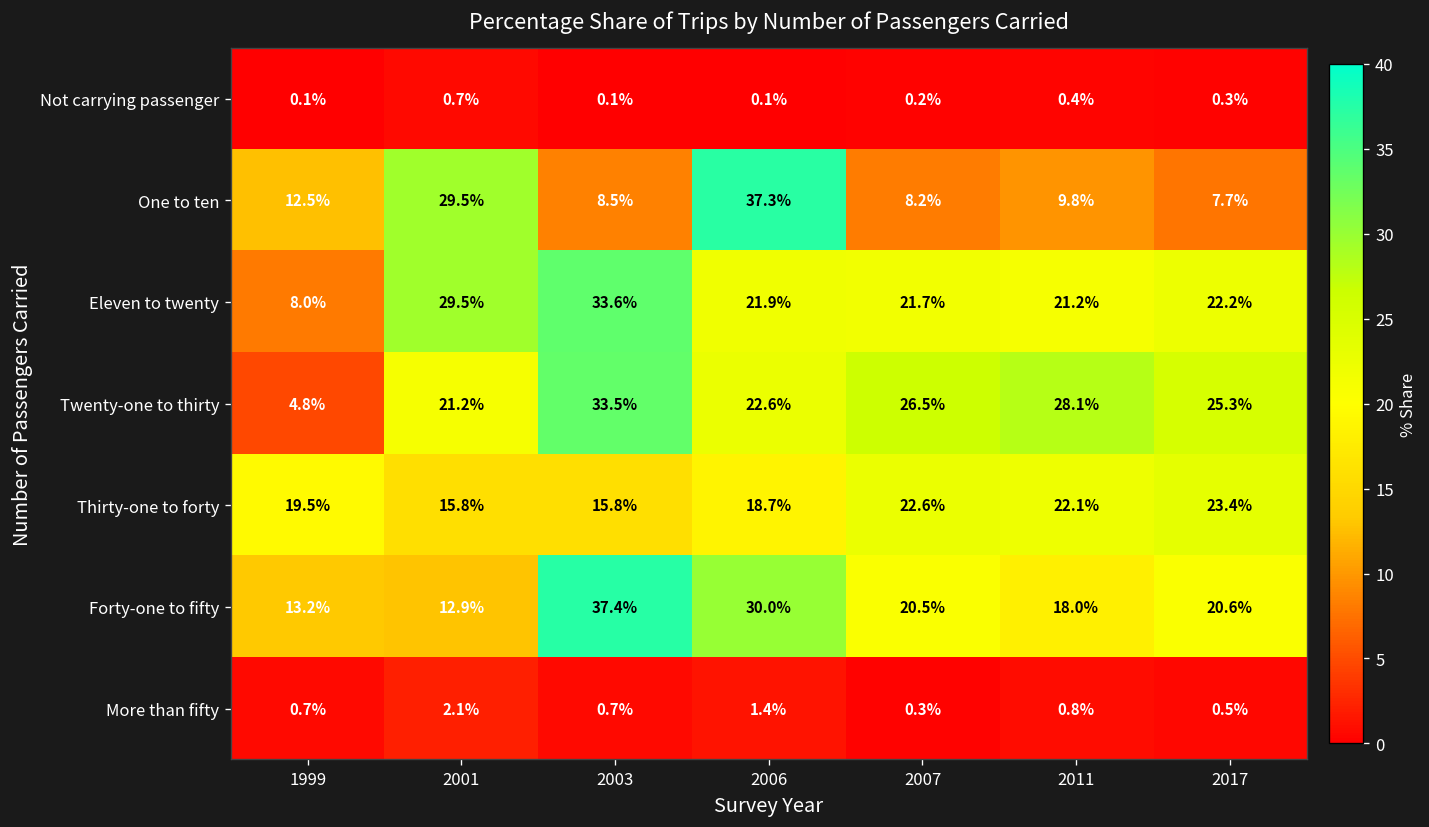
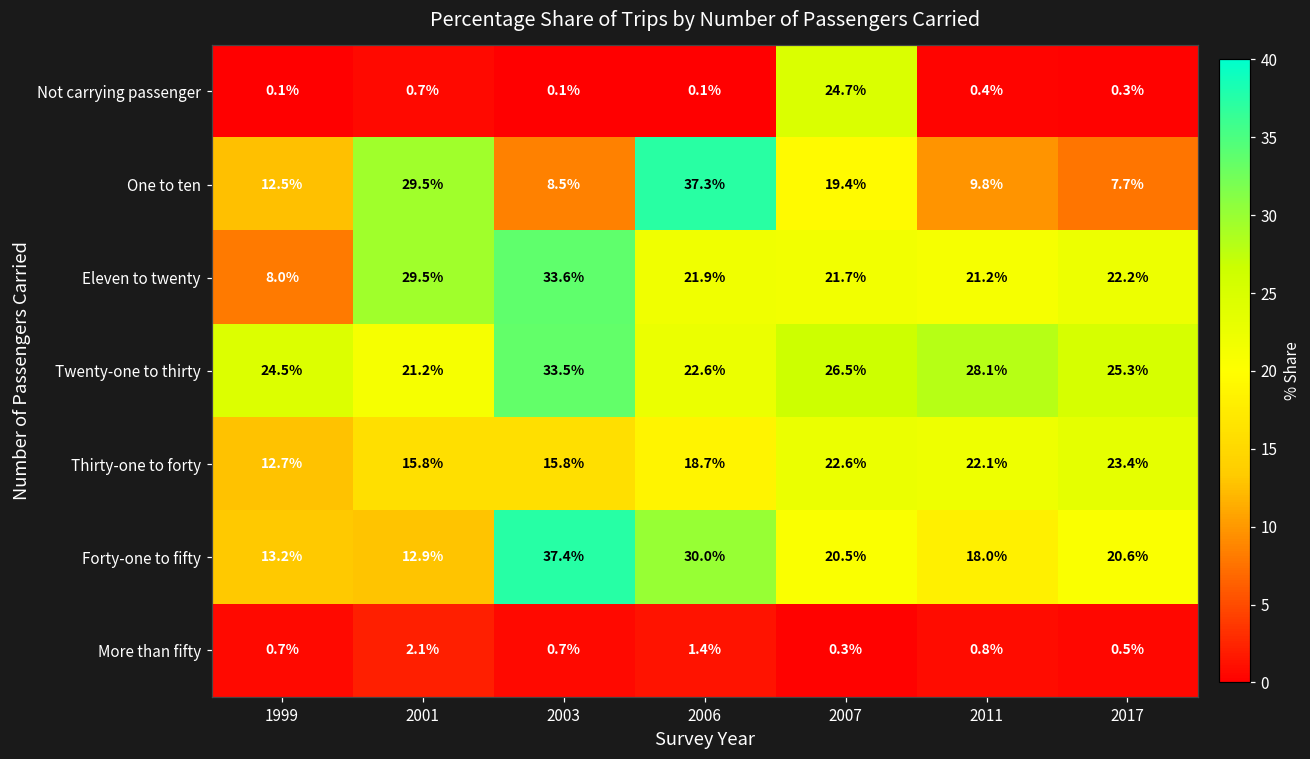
Not carrying passenger, 2007: 0.2% -> 24.7%
One to ten, 2007: 8.2% -> 19.4%
Twenty-one to thirty, 1999: 4.8% -> 24.5%
Thirty-one to forty, 1999: 19.5% -> 12.7%
